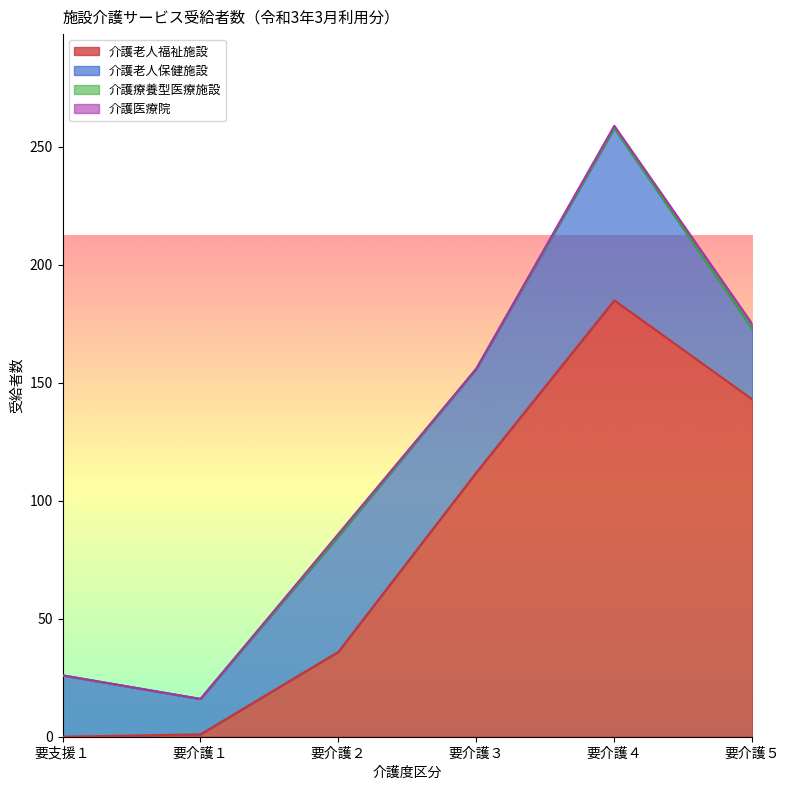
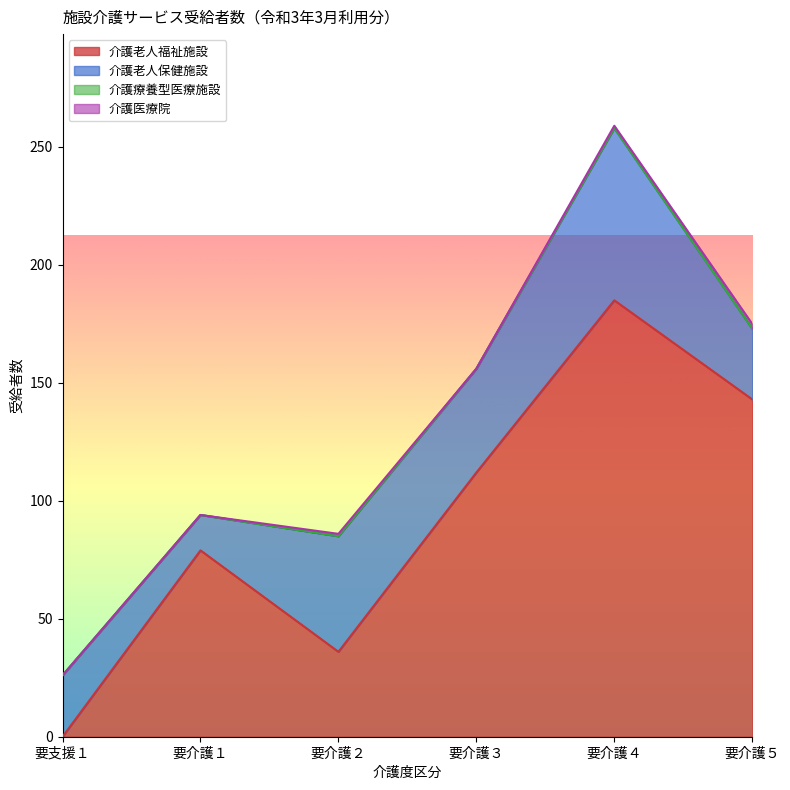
介護老人福祉施設, 要介護１: 1 -> 79
